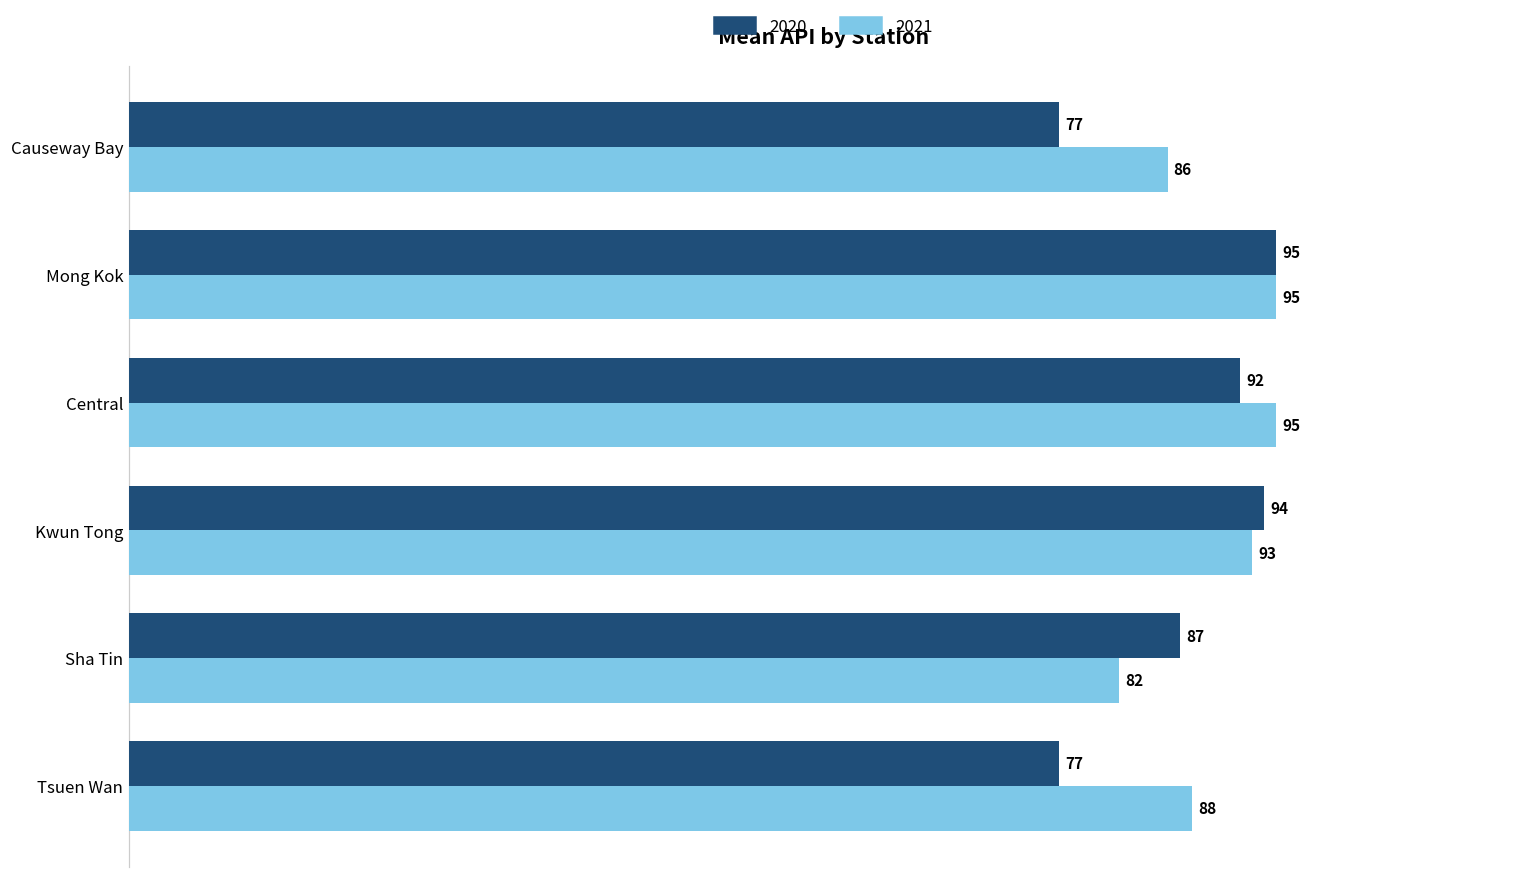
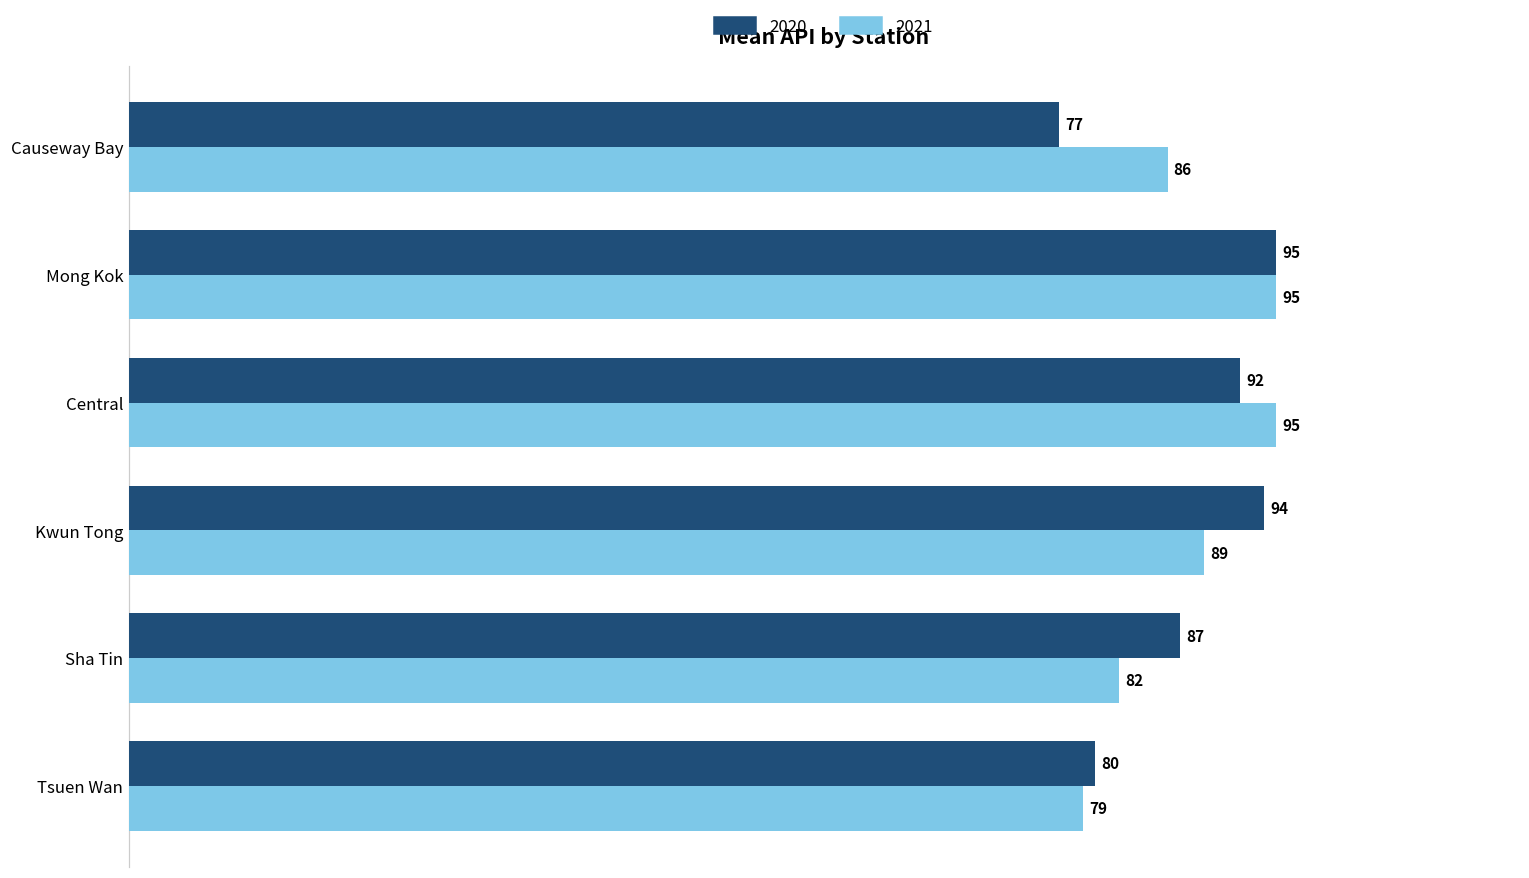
2021, Kwun Tong: 93 -> 89
2020, Tsuen Wan: 77 -> 80
2021, Tsuen Wan: 88 -> 79
